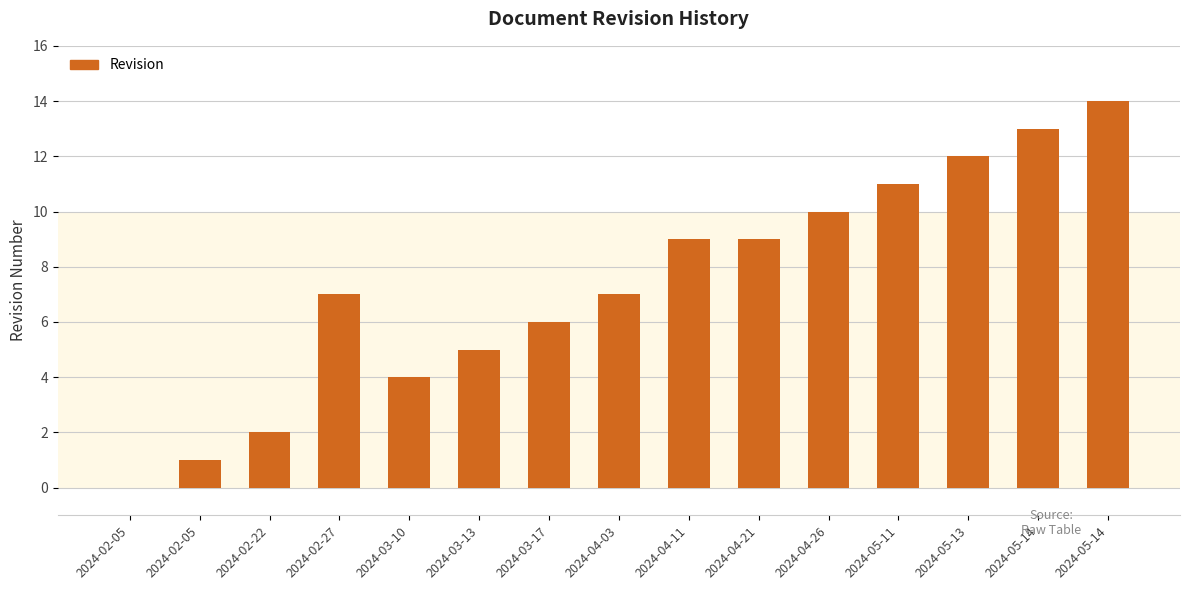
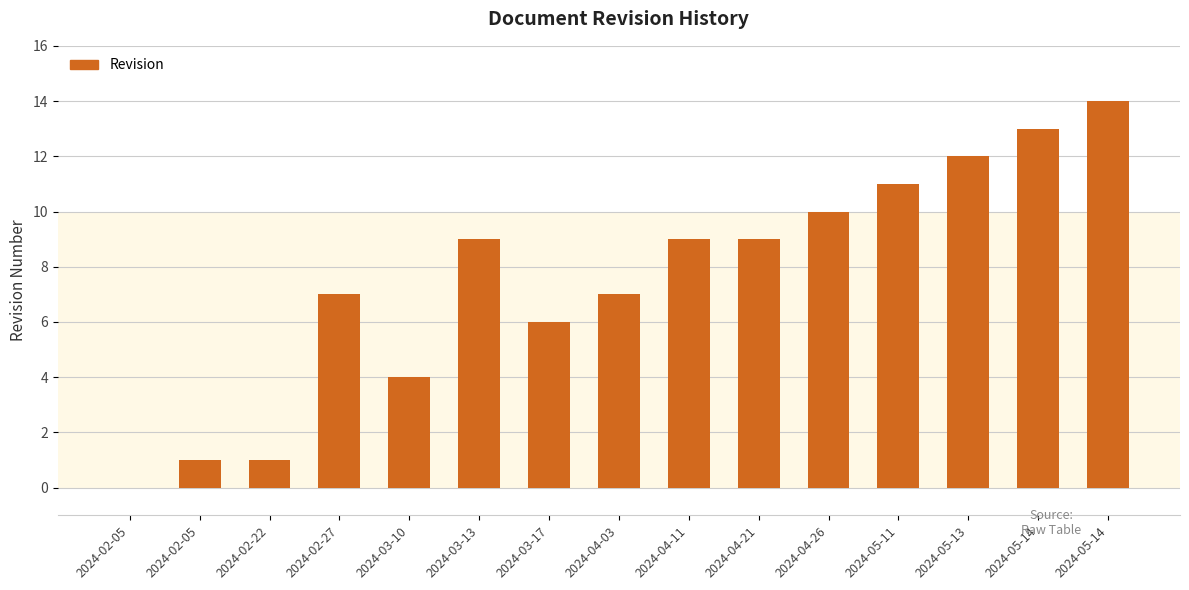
2024-02-22: 2 -> 1
2024-03-13: 5 -> 9
